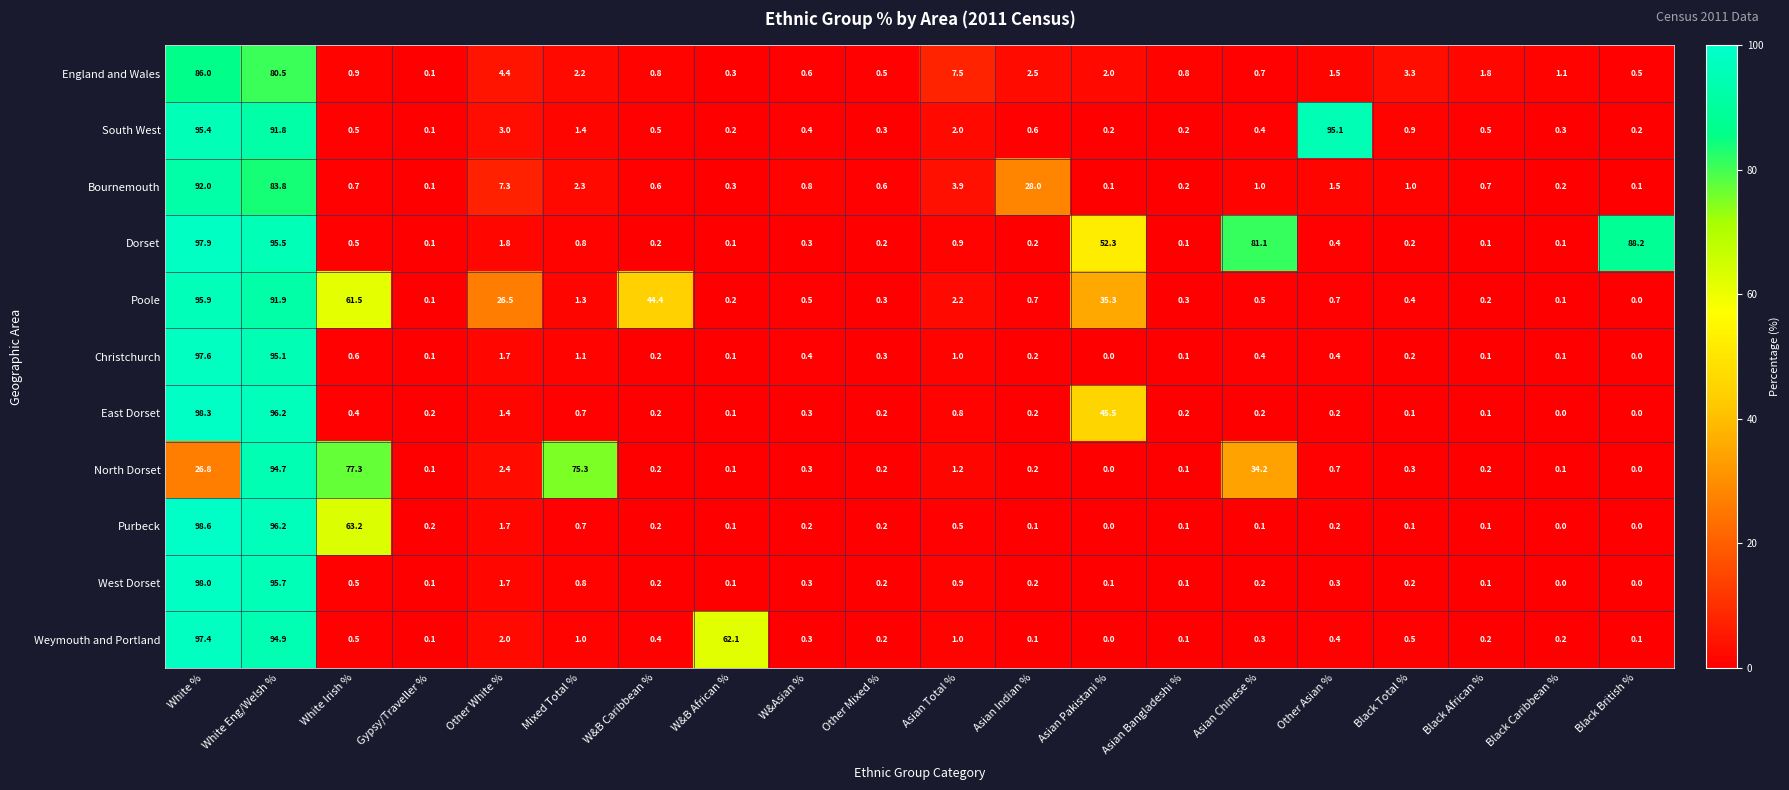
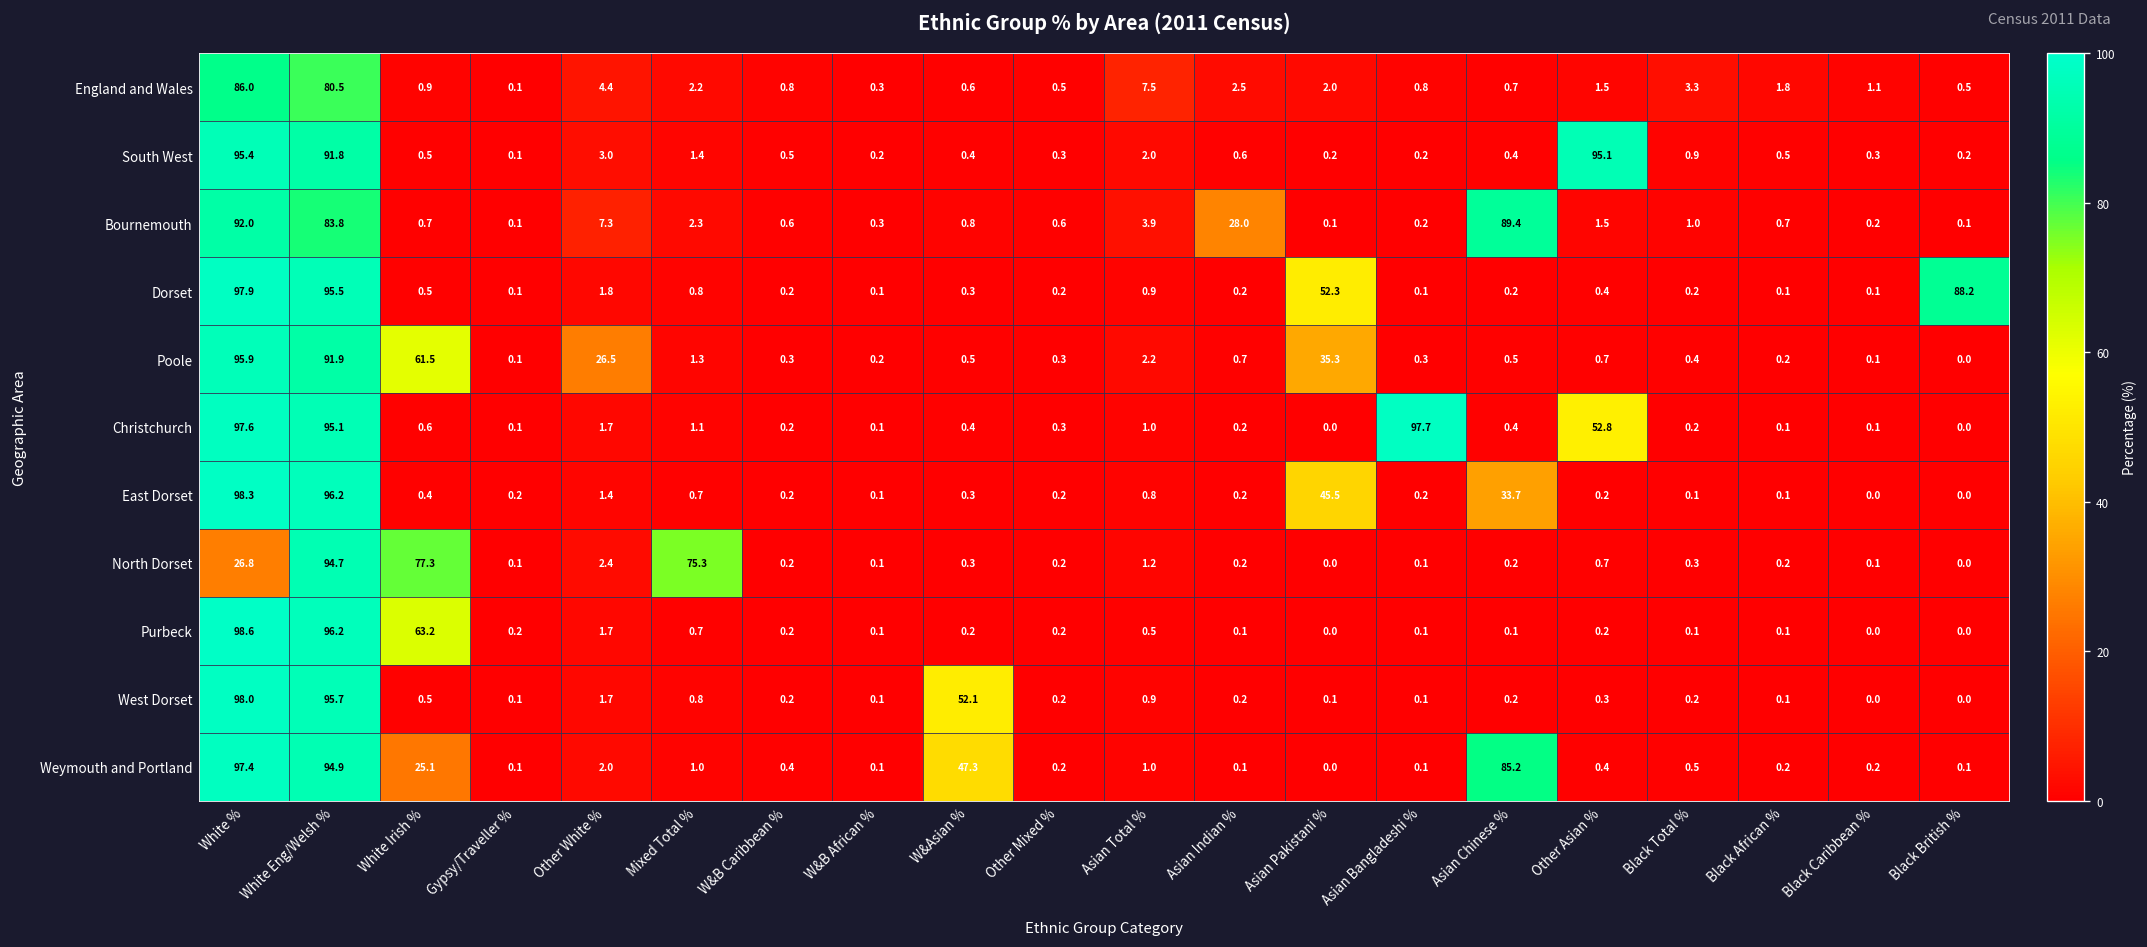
Bournemouth, Asian Chinese %: 1.0 -> 89.4
Dorset, Asian Chinese %: 81.1 -> 0.2
Poole, W&B Caribbean %: 44.4 -> 0.3
Christchurch, Asian Bangladeshi %: 0.1 -> 97.7
Christchurch, Other Asian %: 0.4 -> 52.8
East Dorset, Asian Chinese %: 0.2 -> 33.7
North Dorset, Asian Chinese %: 34.2 -> 0.2
West Dorset, W&Asian %: 0.3 -> 52.1
Weymouth and Portland, White Irish %: 0.5 -> 25.1
Weymouth and Portland, W&B African %: 62.1 -> 0.1
Weymouth and Portland, W&Asian %: 0.3 -> 47.3
Weymouth and Portland, Asian Chinese %: 0.3 -> 85.2
